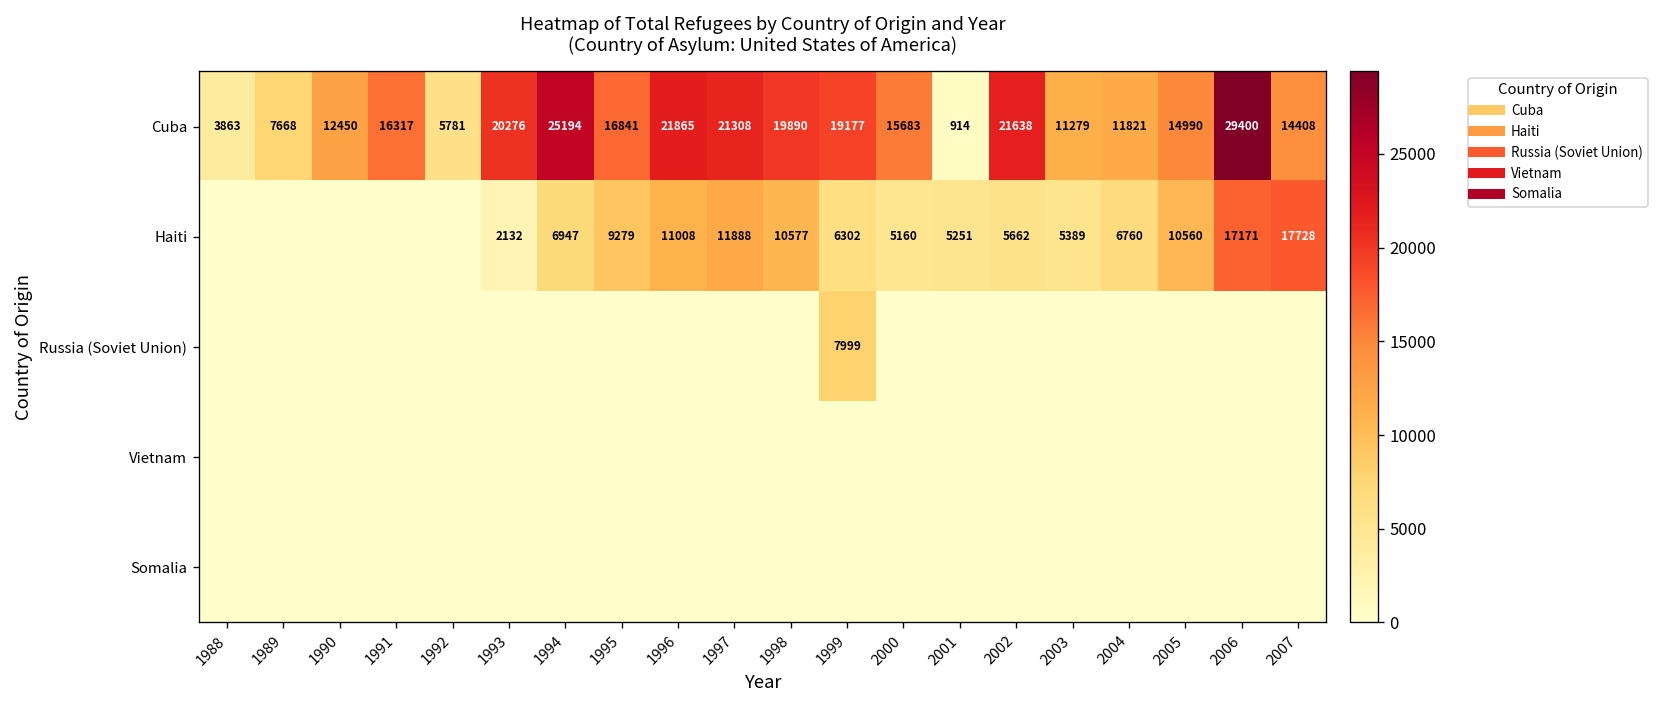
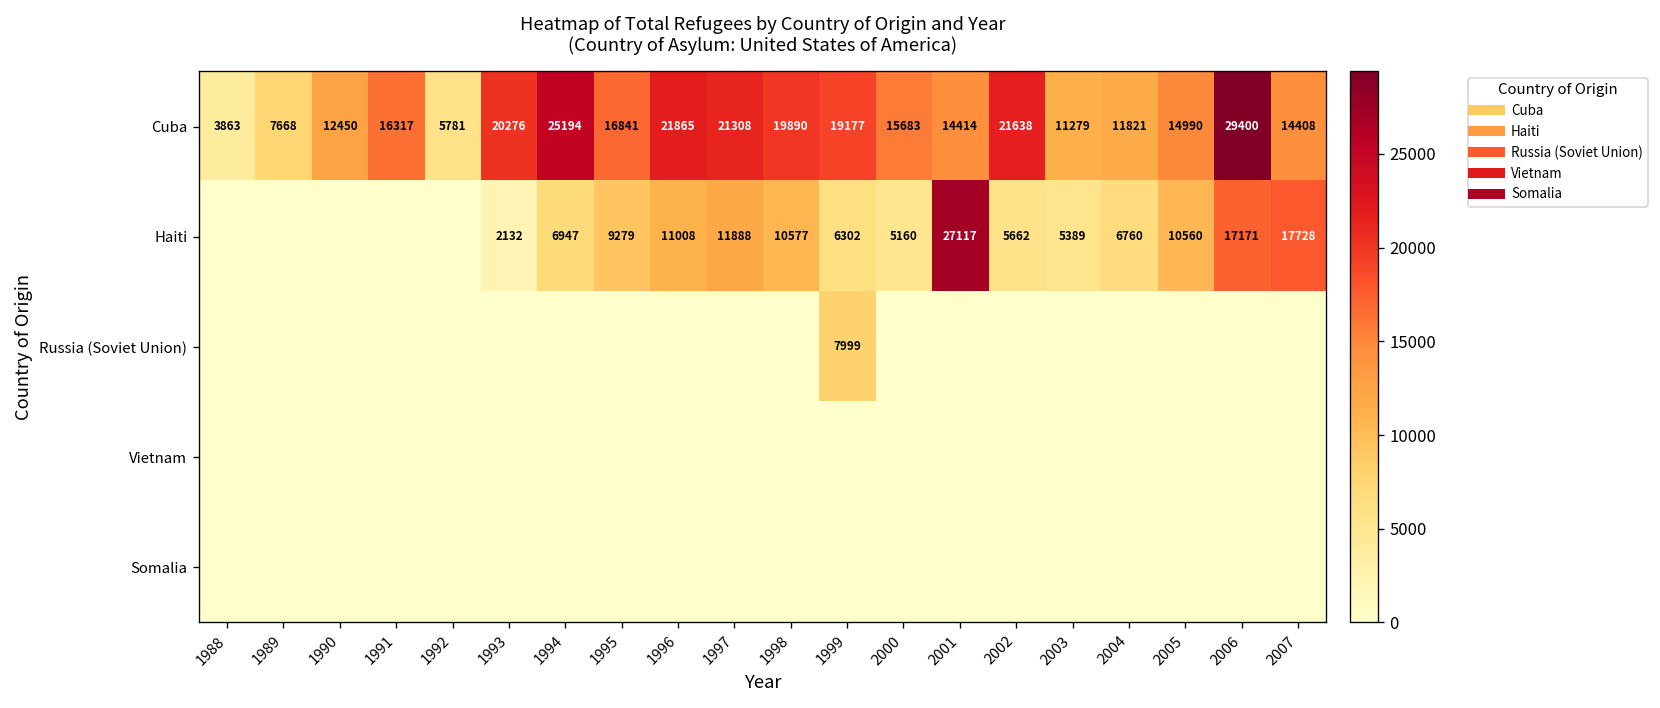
Cuba, 2001: 914 -> 14414
Haiti, 2001: 5251 -> 27117
